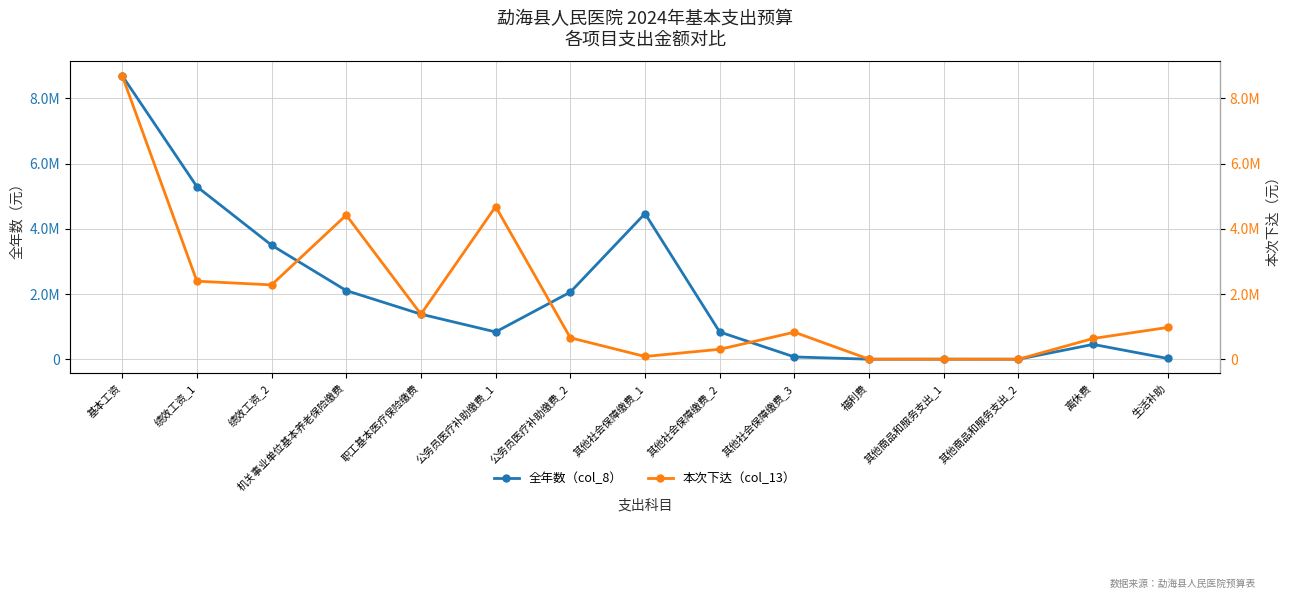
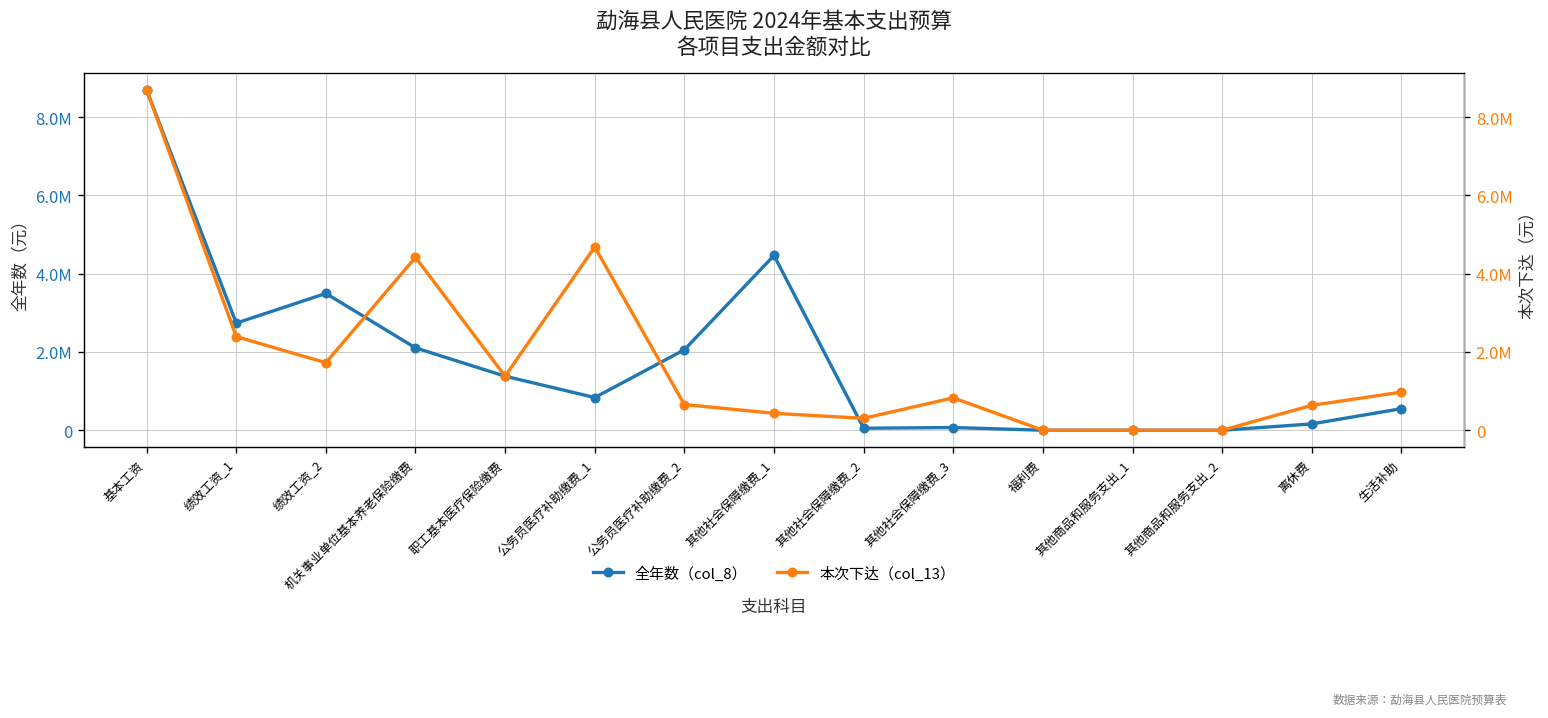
全年数（col_8）, 绩效工资_1: 5300000 -> 2700000
全年数（col_8）, 其他社会保障缴费_2: 800000 -> 100000
全年数（col_8）, 离休费: 500000 -> 200000
全年数（col_8）, 生活补助: 0 -> 600000
本次下达（col_13）, 绩效工资_2: 2300000 -> 1700000
本次下达（col_13）, 其他社会保障缴费_1: 100000 -> 400000
